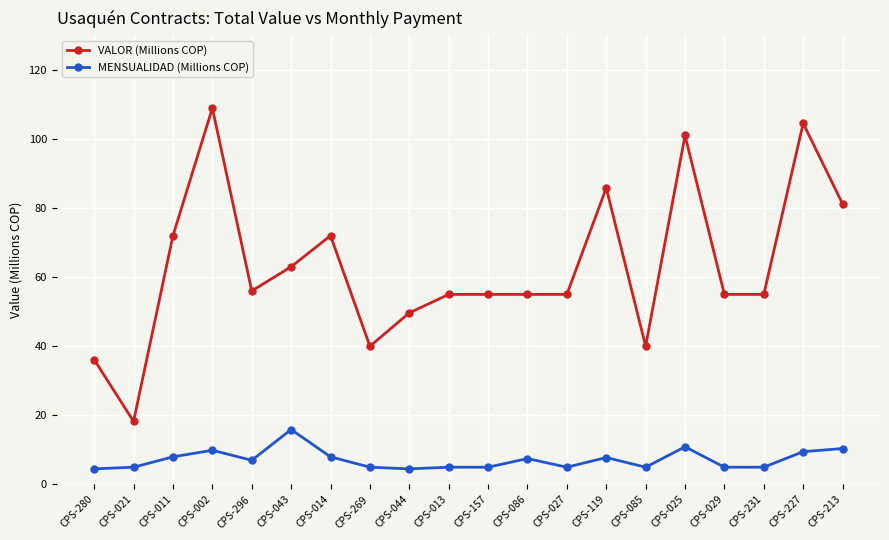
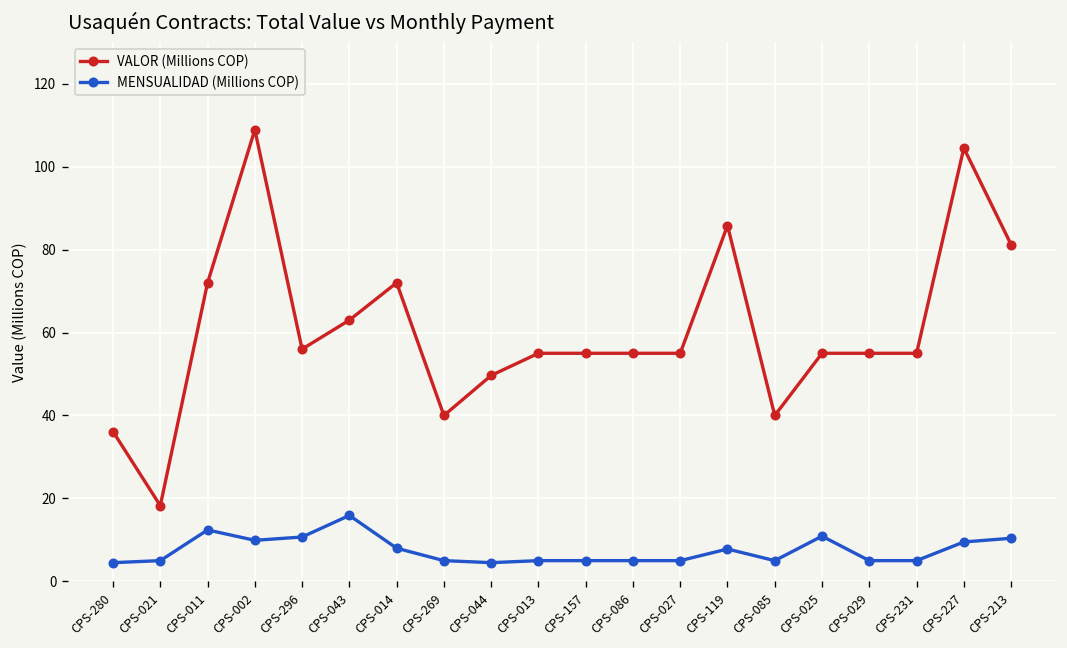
MENSUALIDAD (Millions COP), CPS-011: 8 -> 12
MENSUALIDAD (Millions COP), CPS-296: 7 -> 11
MENSUALIDAD (Millions COP), CPS-086: 8 -> 5
VALOR (Millions COP), CPS-025: 101 -> 55
